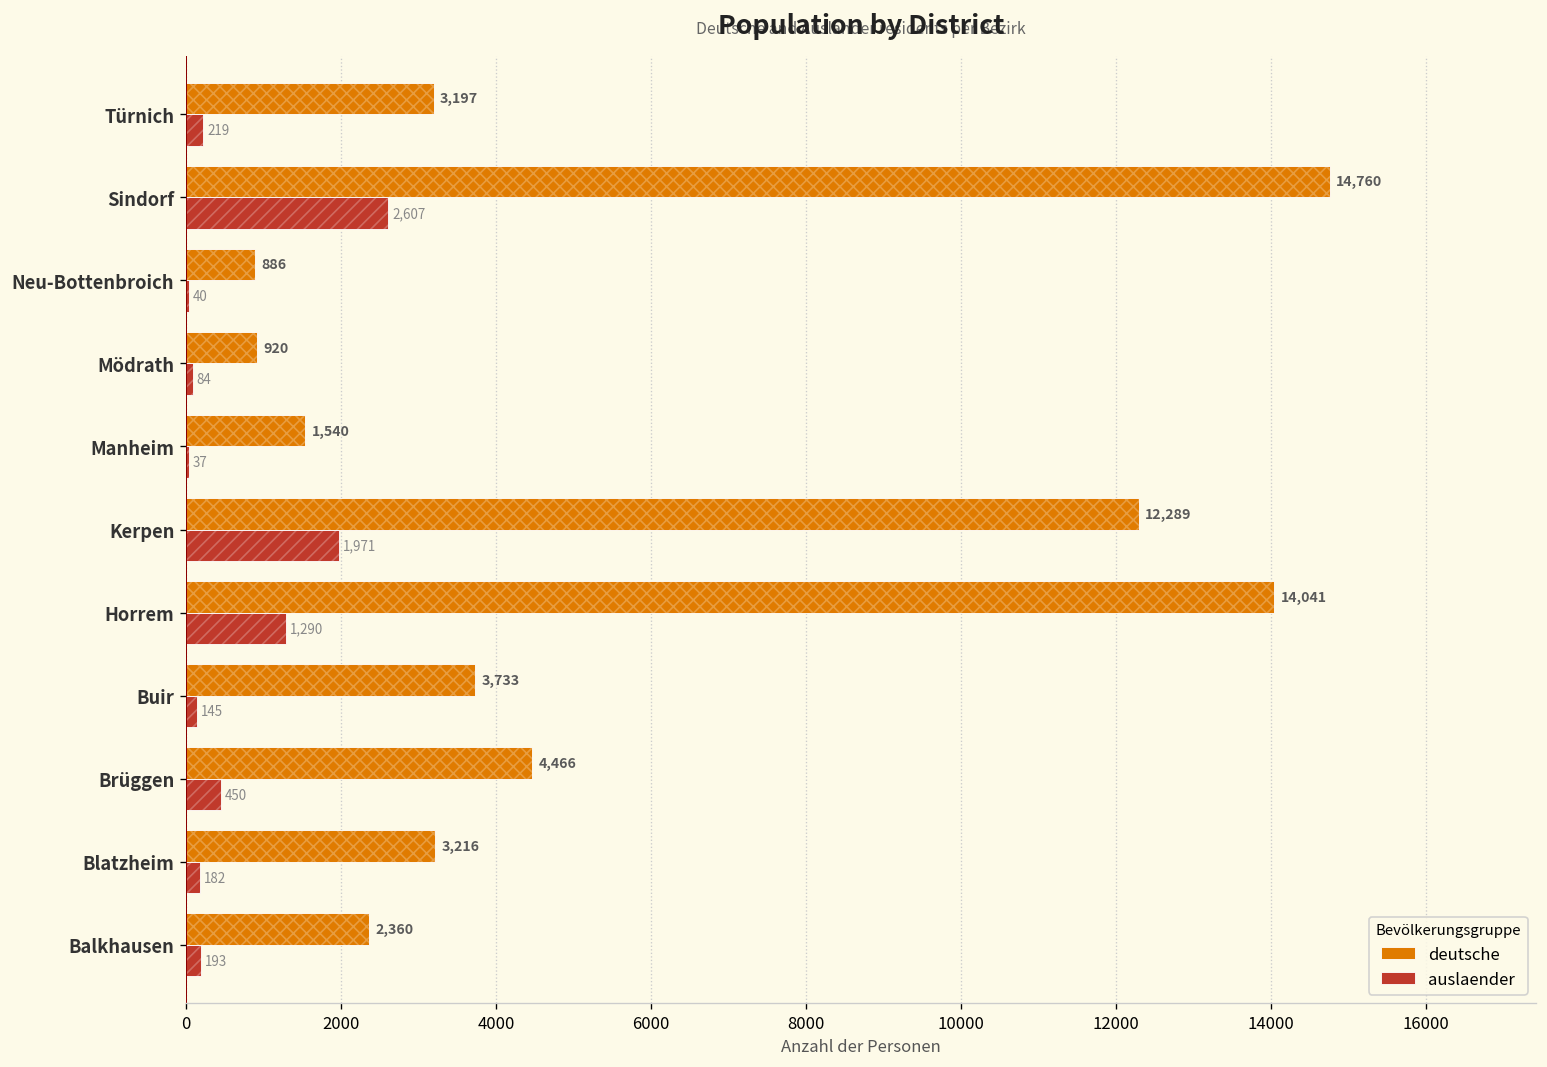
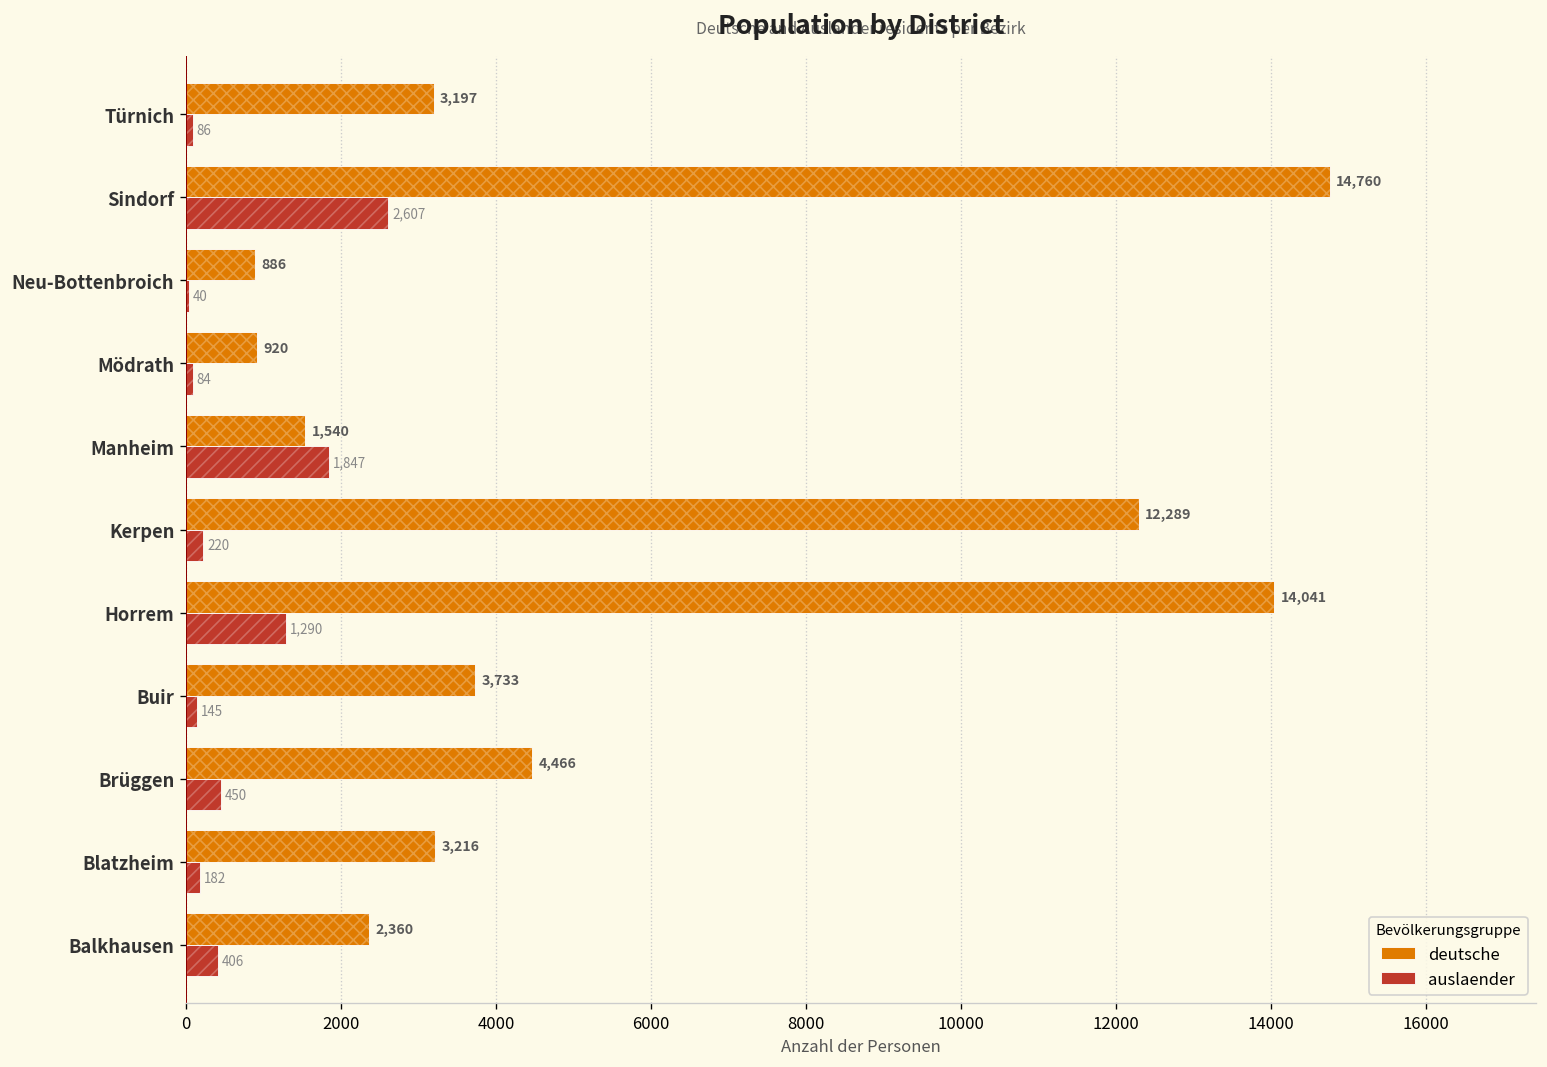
auslaender, Türnich: 219 -> 86
auslaender, Manheim: 37 -> 1,847
auslaender, Kerpen: 1,971 -> 220
auslaender, Balkhausen: 193 -> 406
